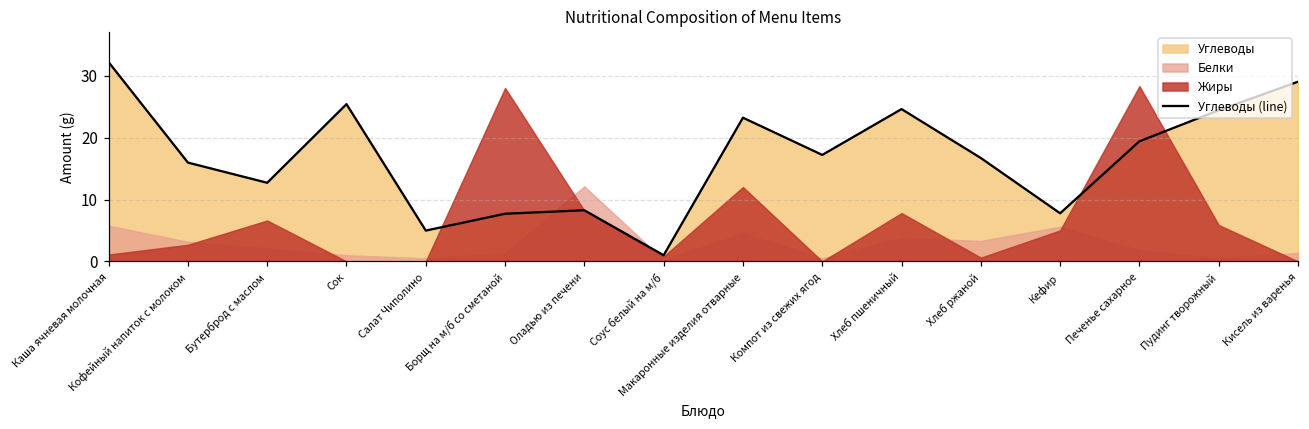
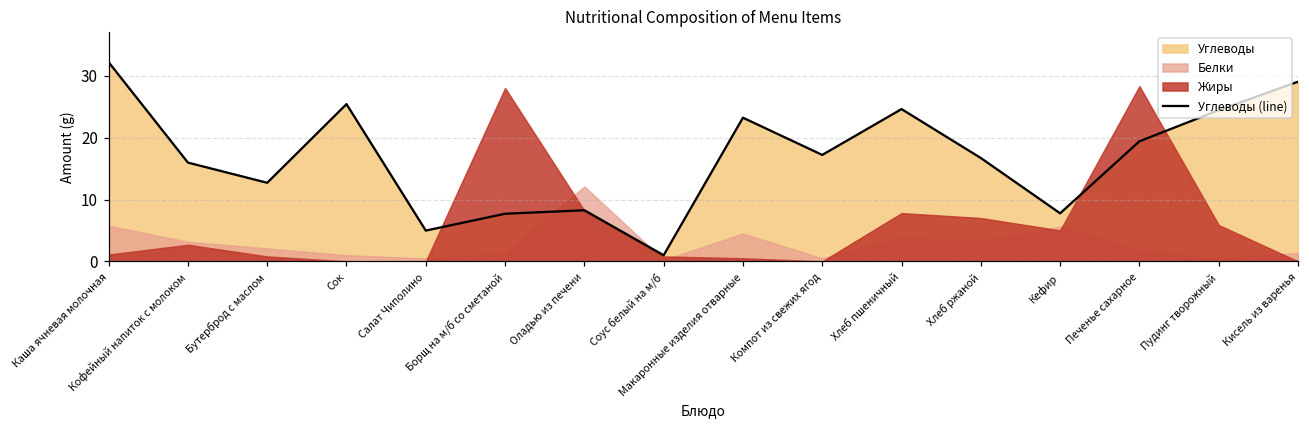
Жиры, Бутерброд с маслом: 7 -> 1
Жиры, Макаронные изделия отварные: 12 -> 1
Жиры, Хлеб ржаной: 1 -> 7
